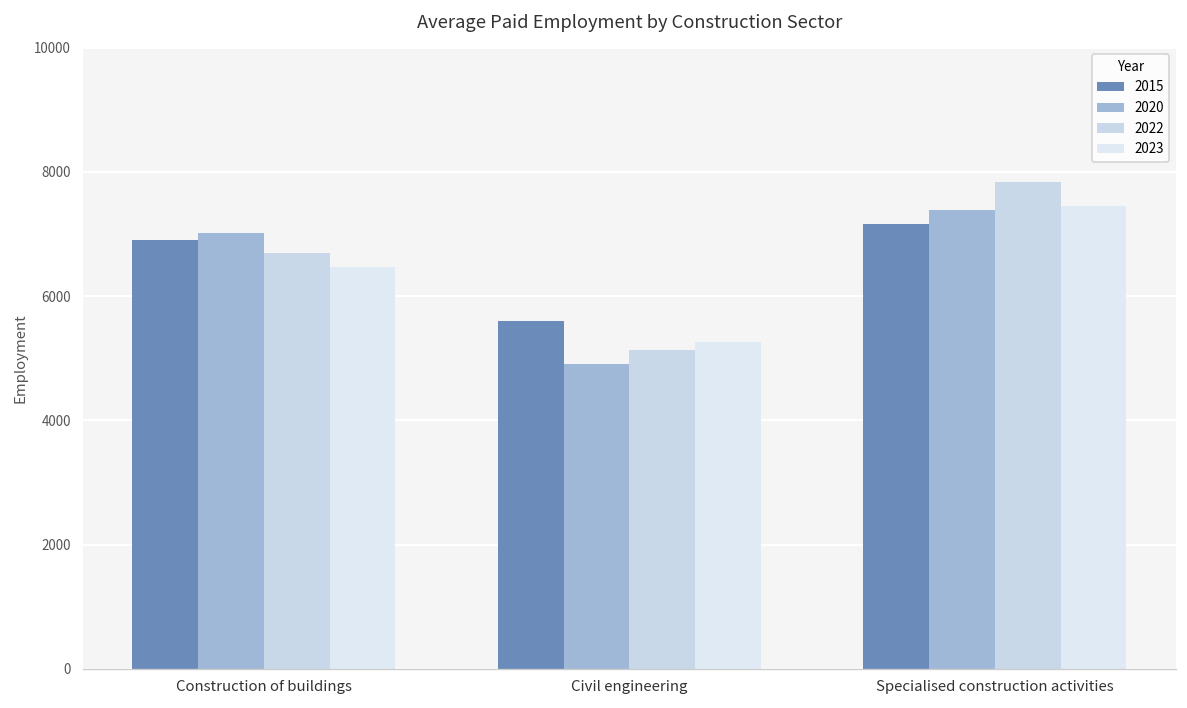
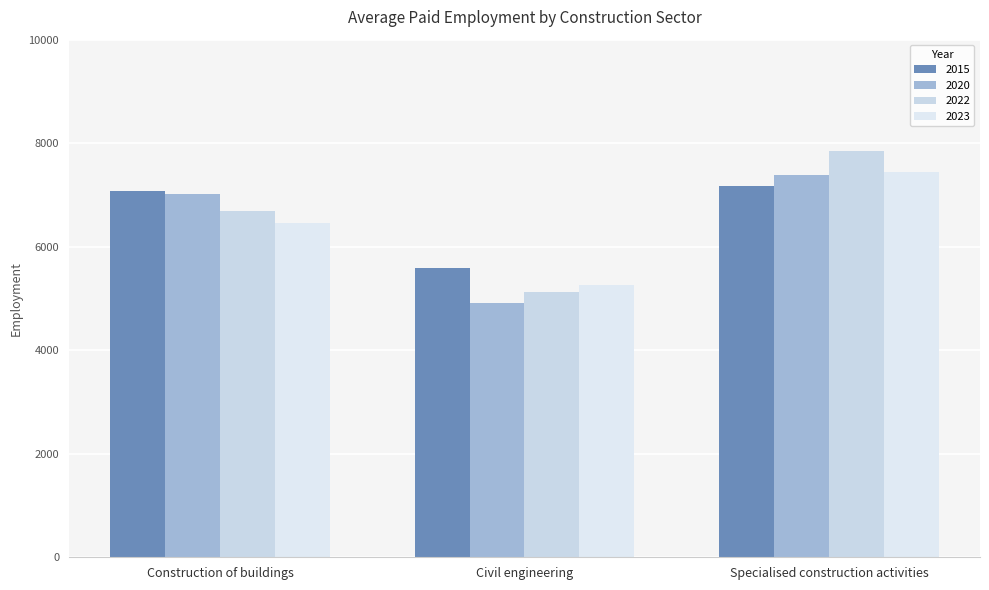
2015, Construction of buildings: 6900 -> 7100
